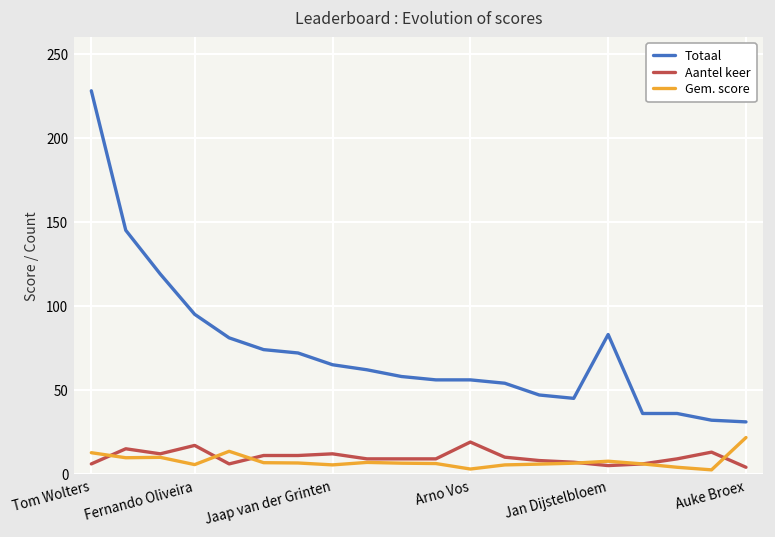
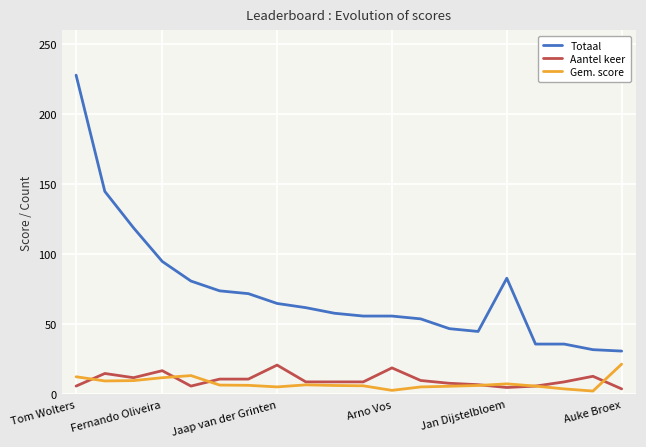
Gem. score, Fernando Oliveira: 6 -> 12
Aantel keer, Jaap van der Grinten: 12 -> 21
